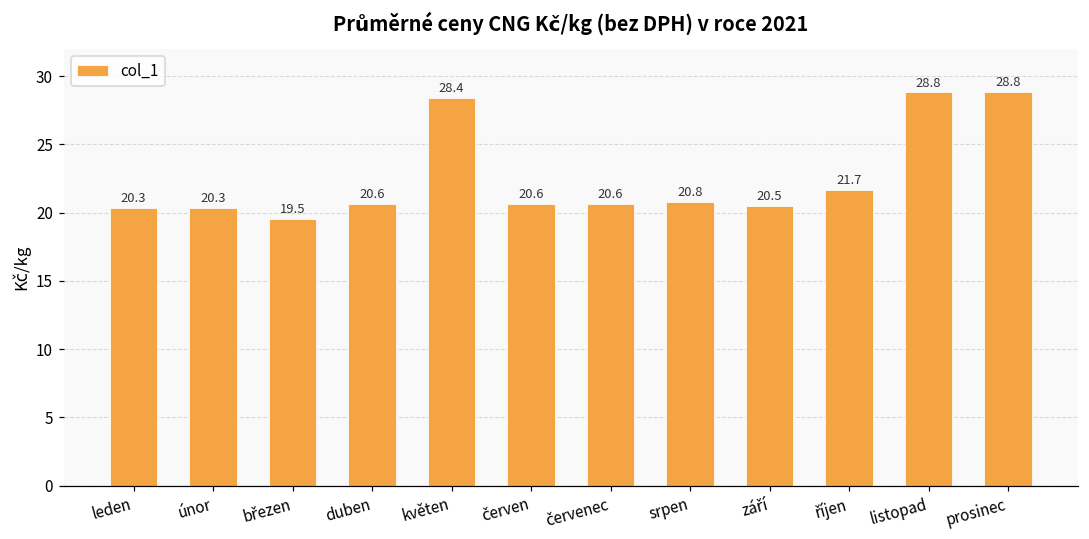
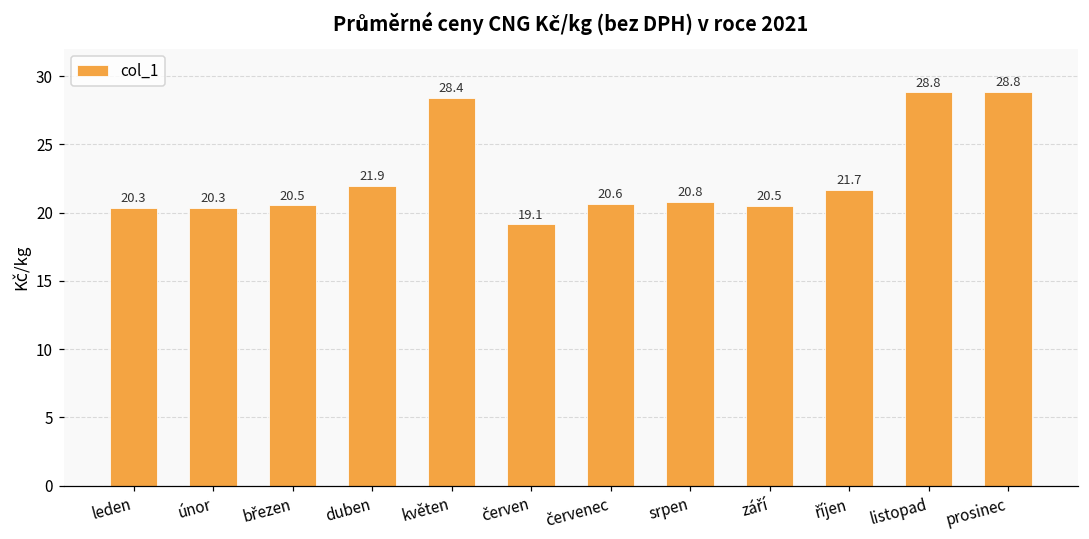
březen: 19.5 -> 20.5
duben: 20.6 -> 21.9
červen: 20.6 -> 19.1
